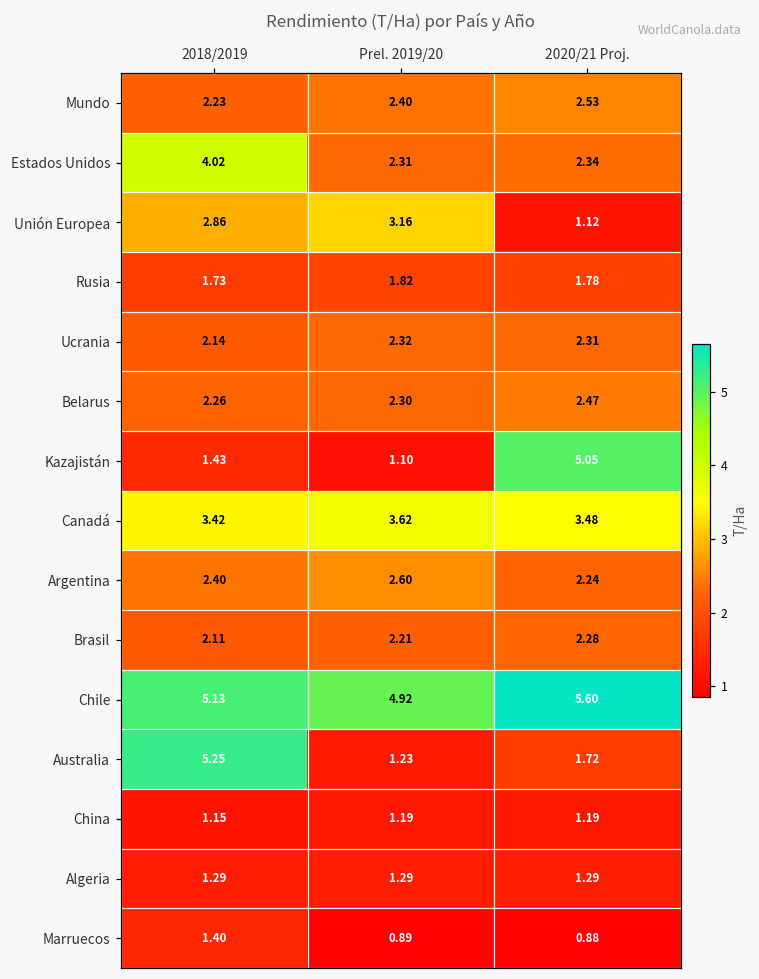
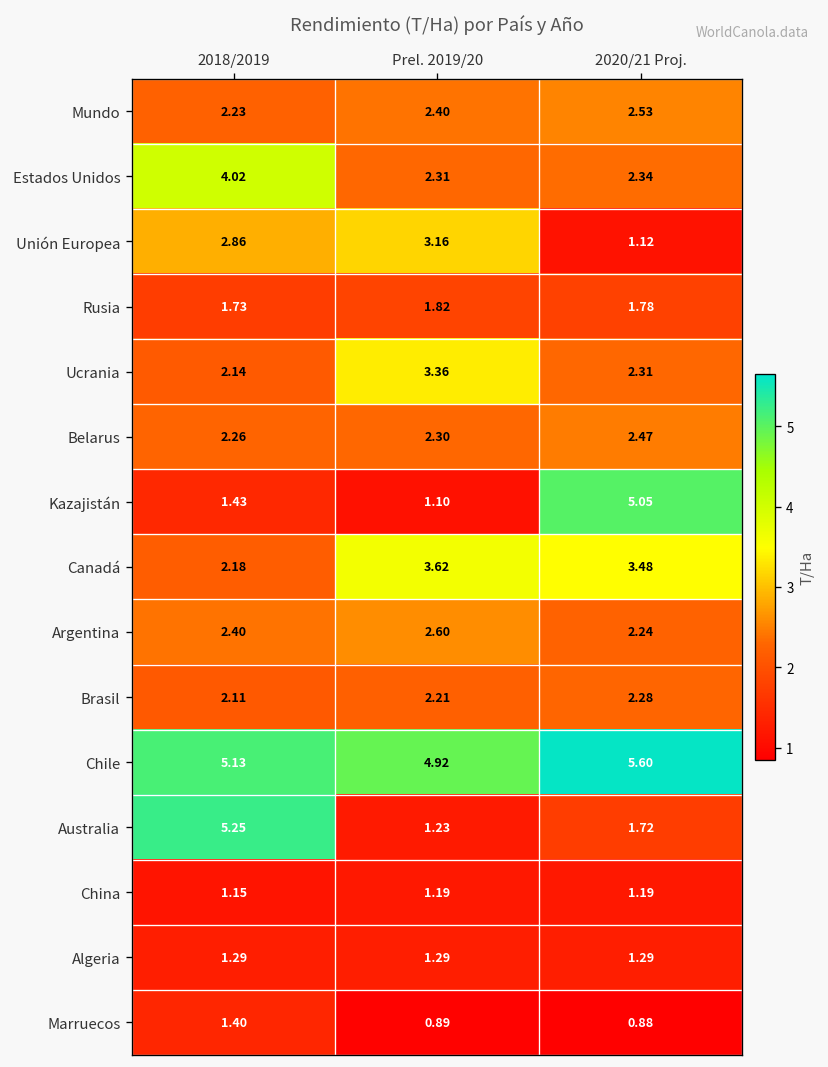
Ucrania, Prel. 2019/20: 2.32 -> 3.36
Canadá, 2018/2019: 3.42 -> 2.18
